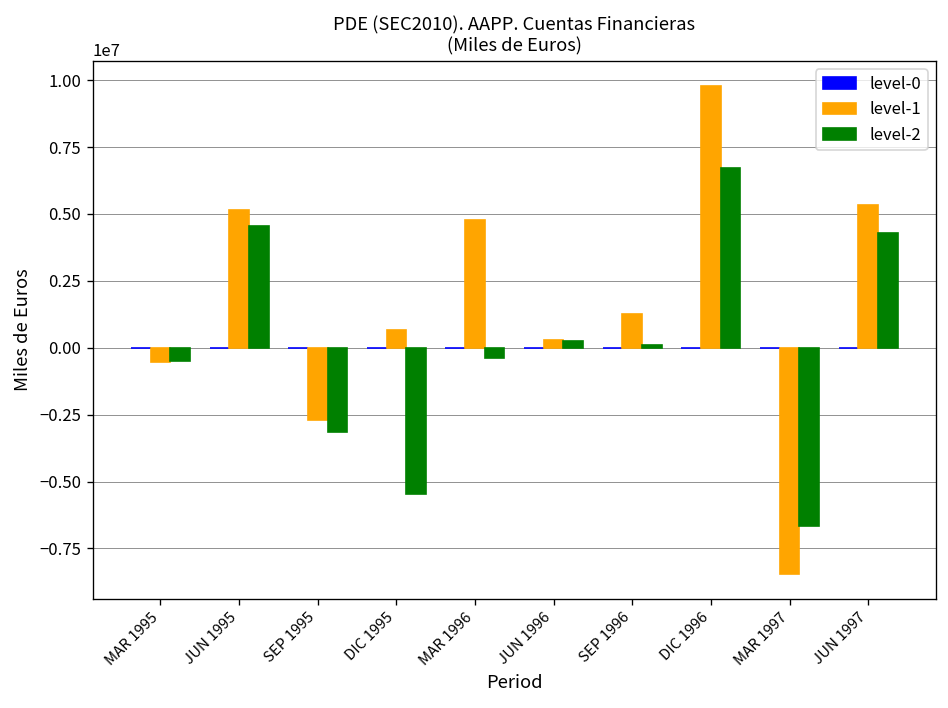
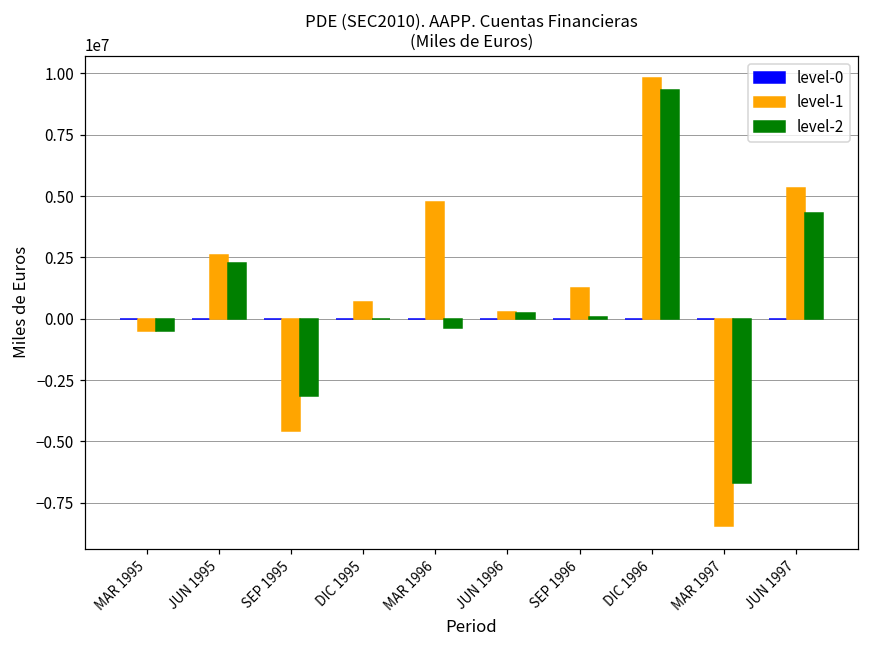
level-1, JUN 1995: 5100000 -> 2600000
level-2, JUN 1995: 4500000 -> 2300000
level-1, SEP 1995: -2700000 -> -4600000
level-2, DIC 1995: -5500000 -> 0
level-2, DIC 1996: 6700000 -> 9300000
